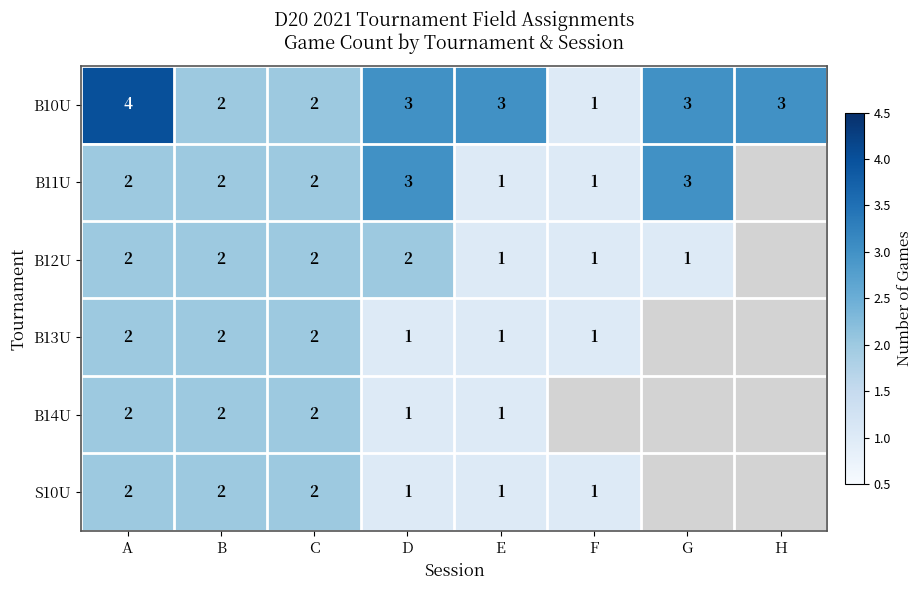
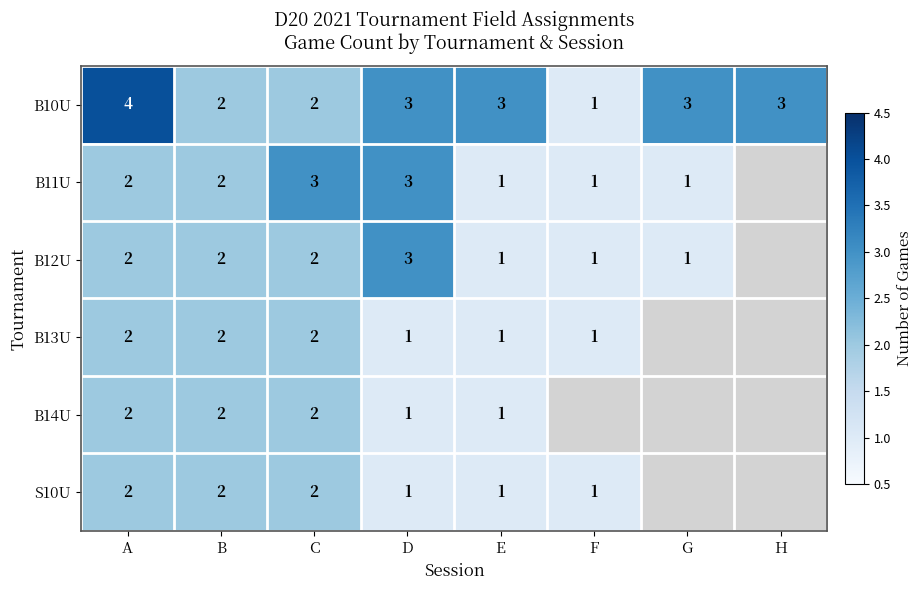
B11U, C: 2 -> 3
B11U, G: 3 -> 1
B12U, D: 2 -> 3
